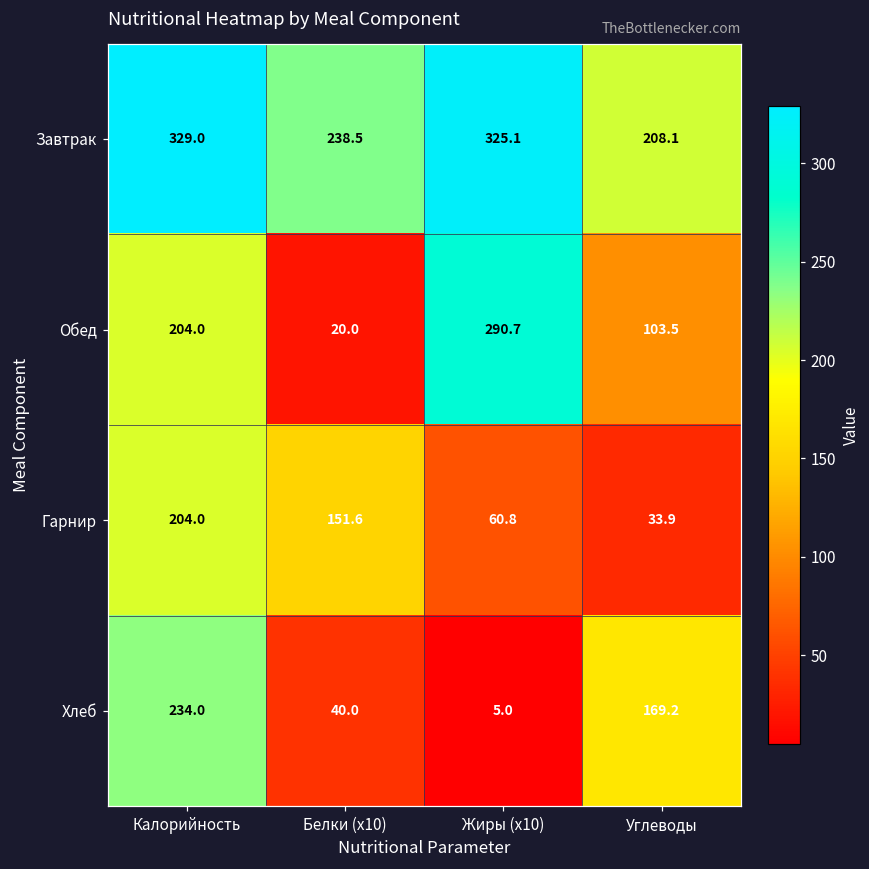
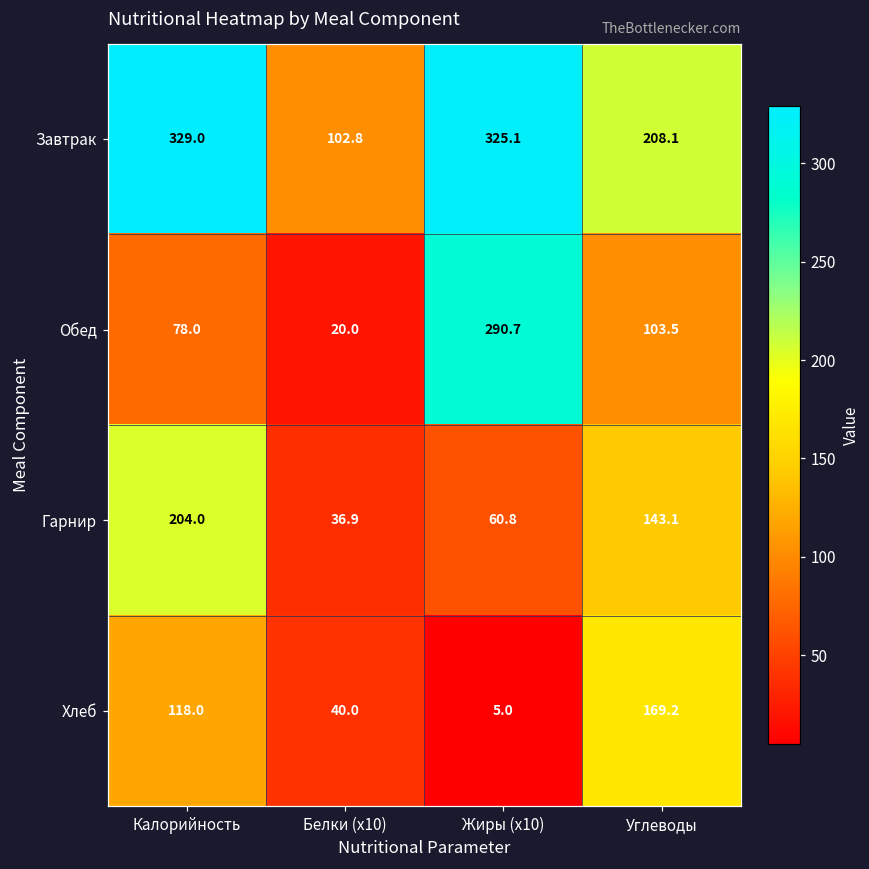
Завтрак, Белки (x10): 238.5 -> 102.8
Обед, Калорийность: 204.0 -> 78.0
Гарнир, Белки (x10): 151.6 -> 36.9
Гарнир, Углеводы: 33.9 -> 143.1
Хлеб, Калорийность: 234.0 -> 118.0
